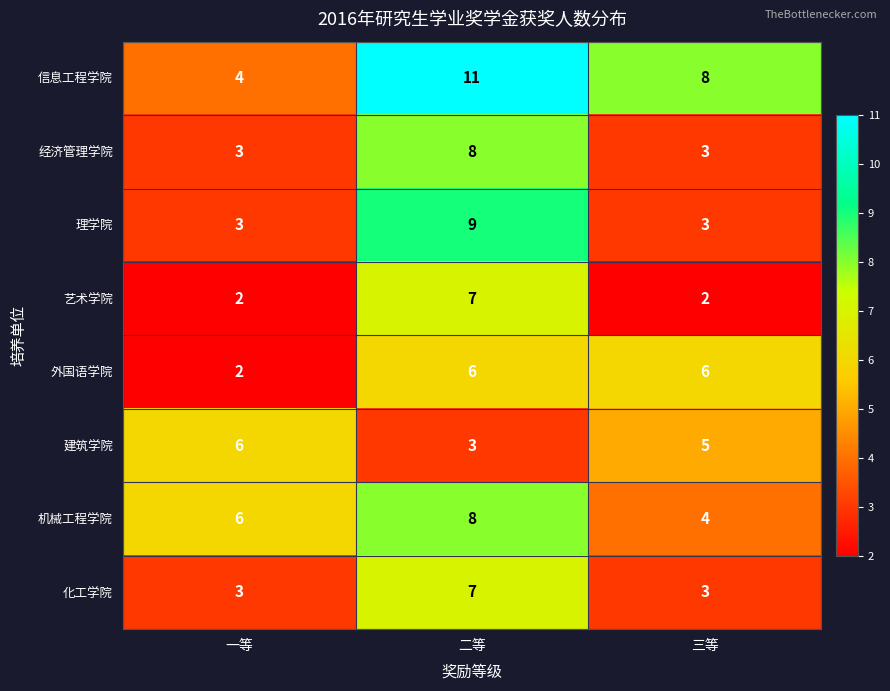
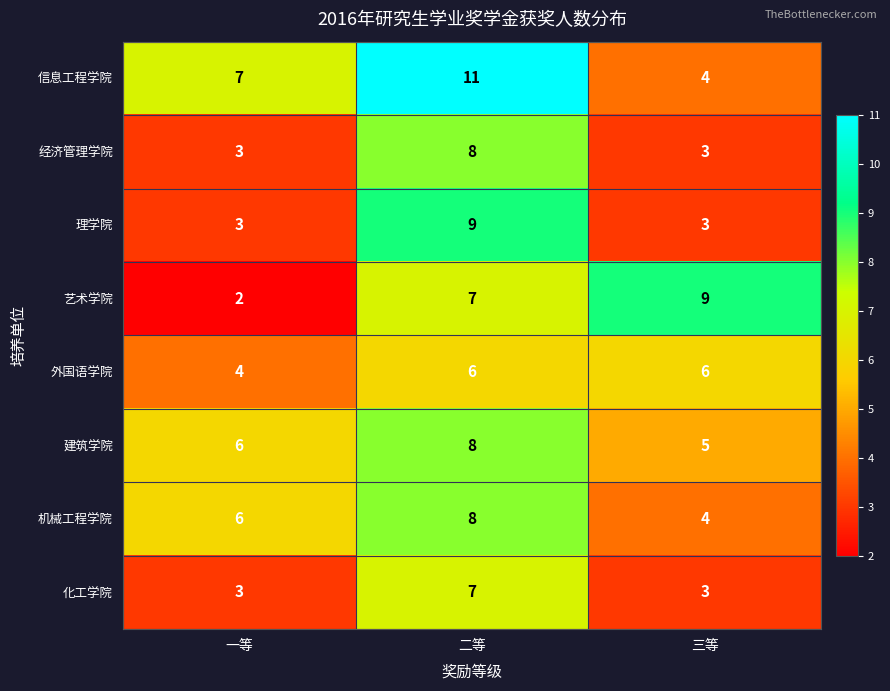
信息工程学院, 一等: 4 -> 7
信息工程学院, 三等: 8 -> 4
艺术学院, 三等: 2 -> 9
外国语学院, 一等: 2 -> 4
建筑学院, 二等: 3 -> 8
